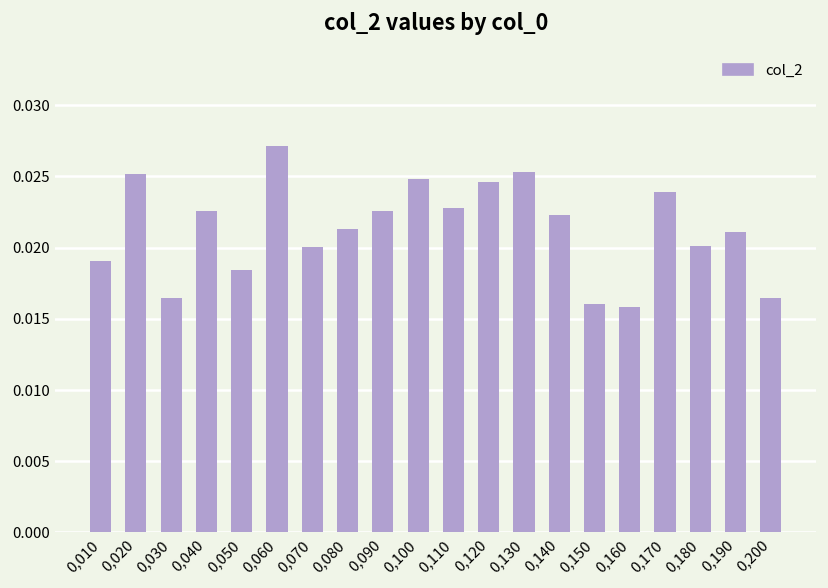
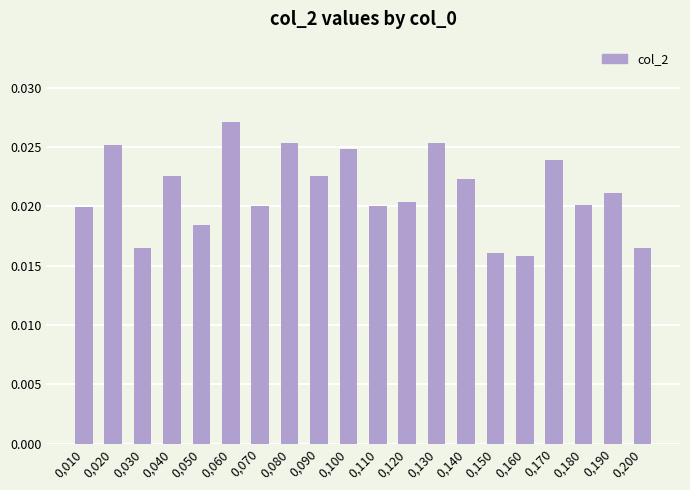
0,010: 0.0191 -> 0.0200
0,080: 0.0213 -> 0.0254
0,110: 0.0228 -> 0.0200
0,120: 0.0246 -> 0.0203
